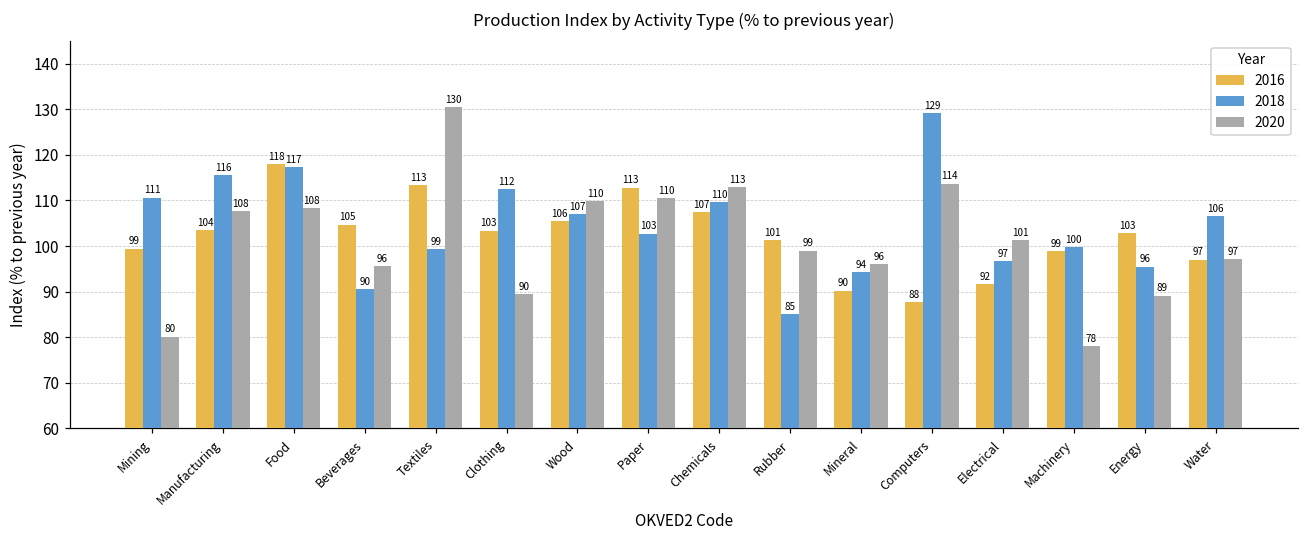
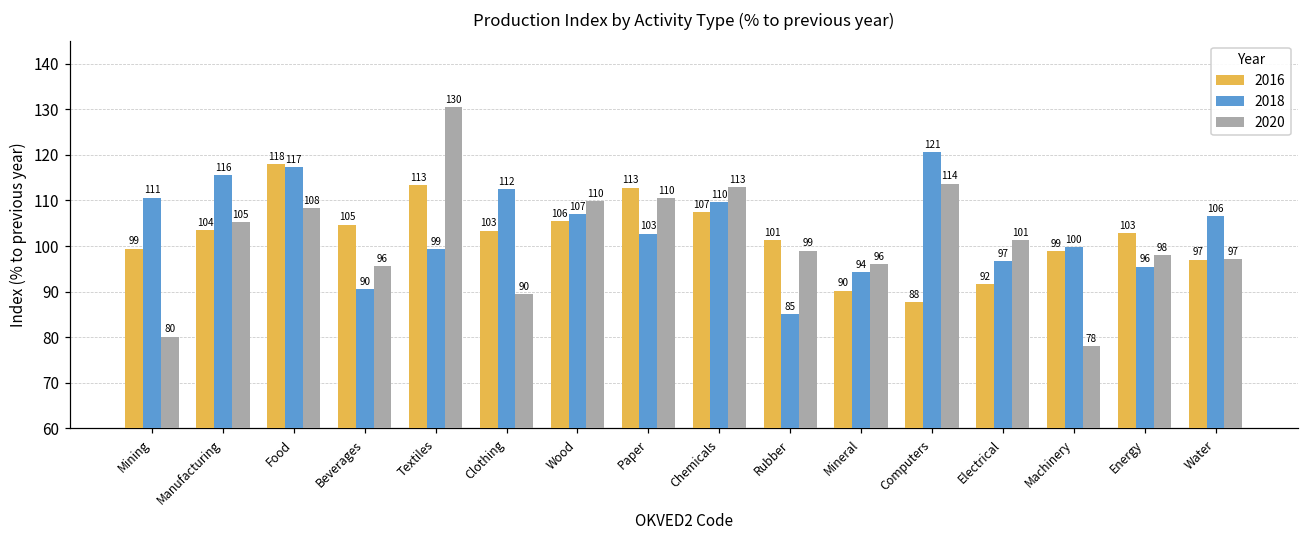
2020, Manufacturing: 108 -> 105
2018, Computers: 129 -> 121
2020, Energy: 89 -> 98
